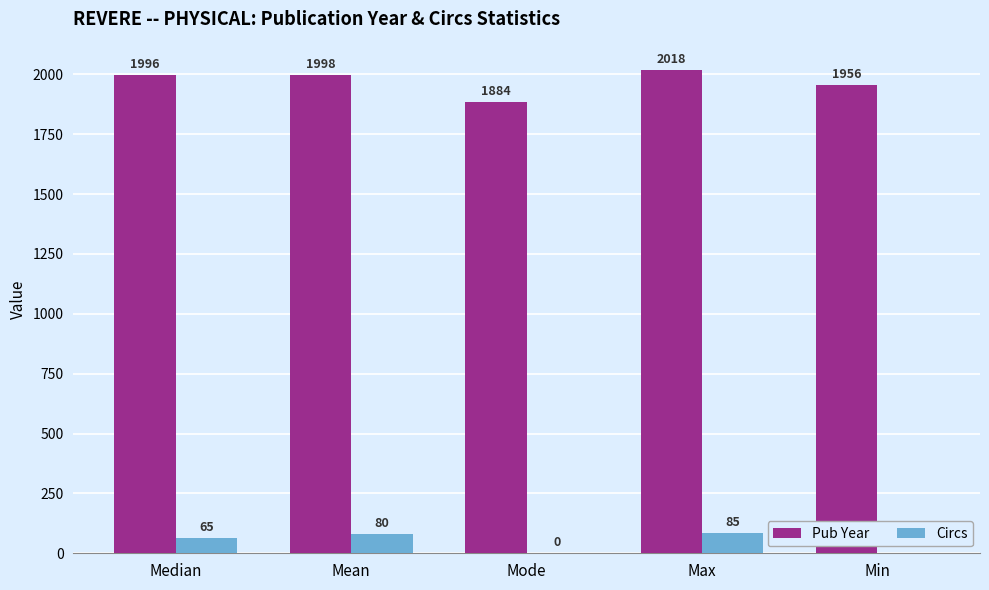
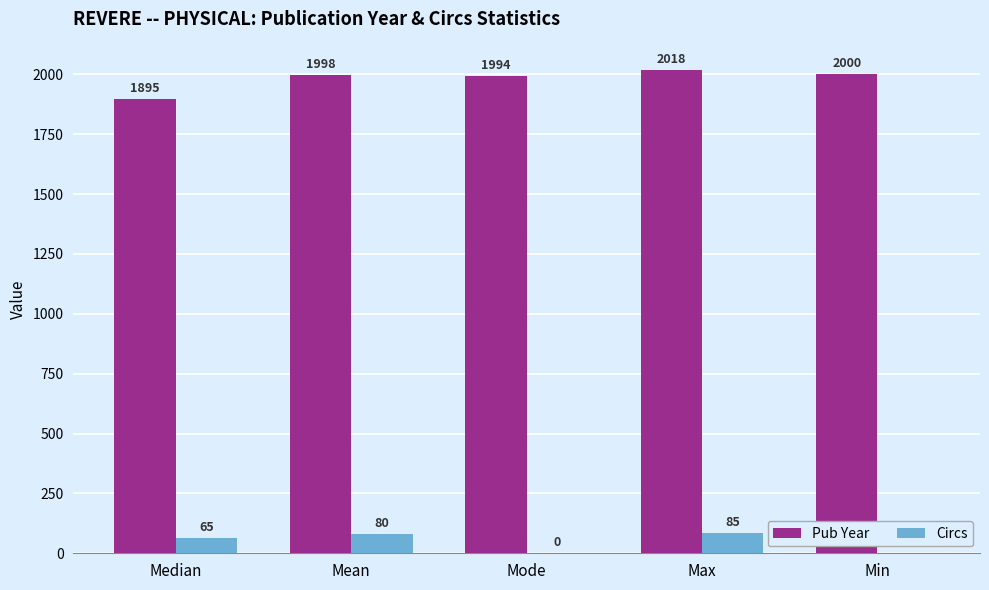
Pub Year, Median: 1996 -> 1895
Pub Year, Mode: 1884 -> 1994
Pub Year, Min: 1956 -> 2000
